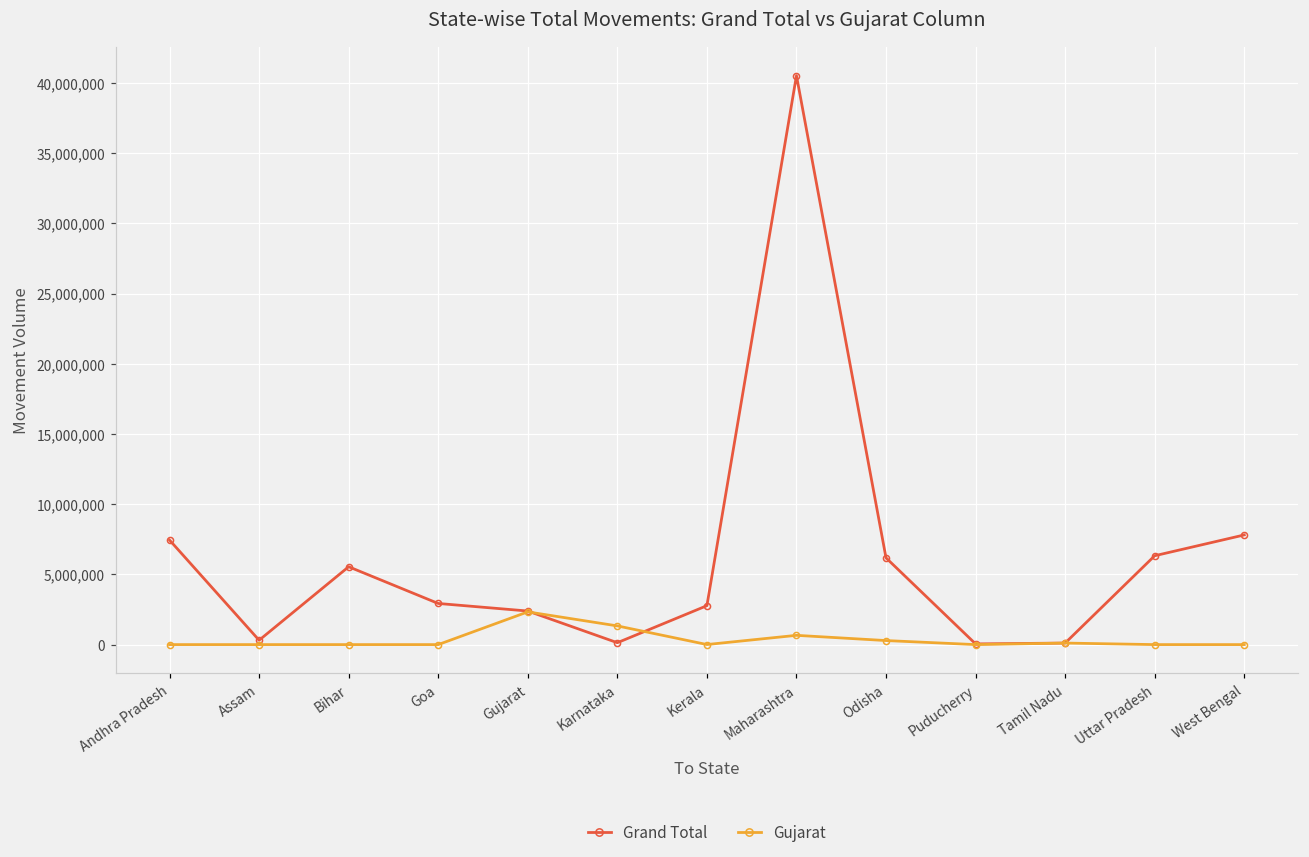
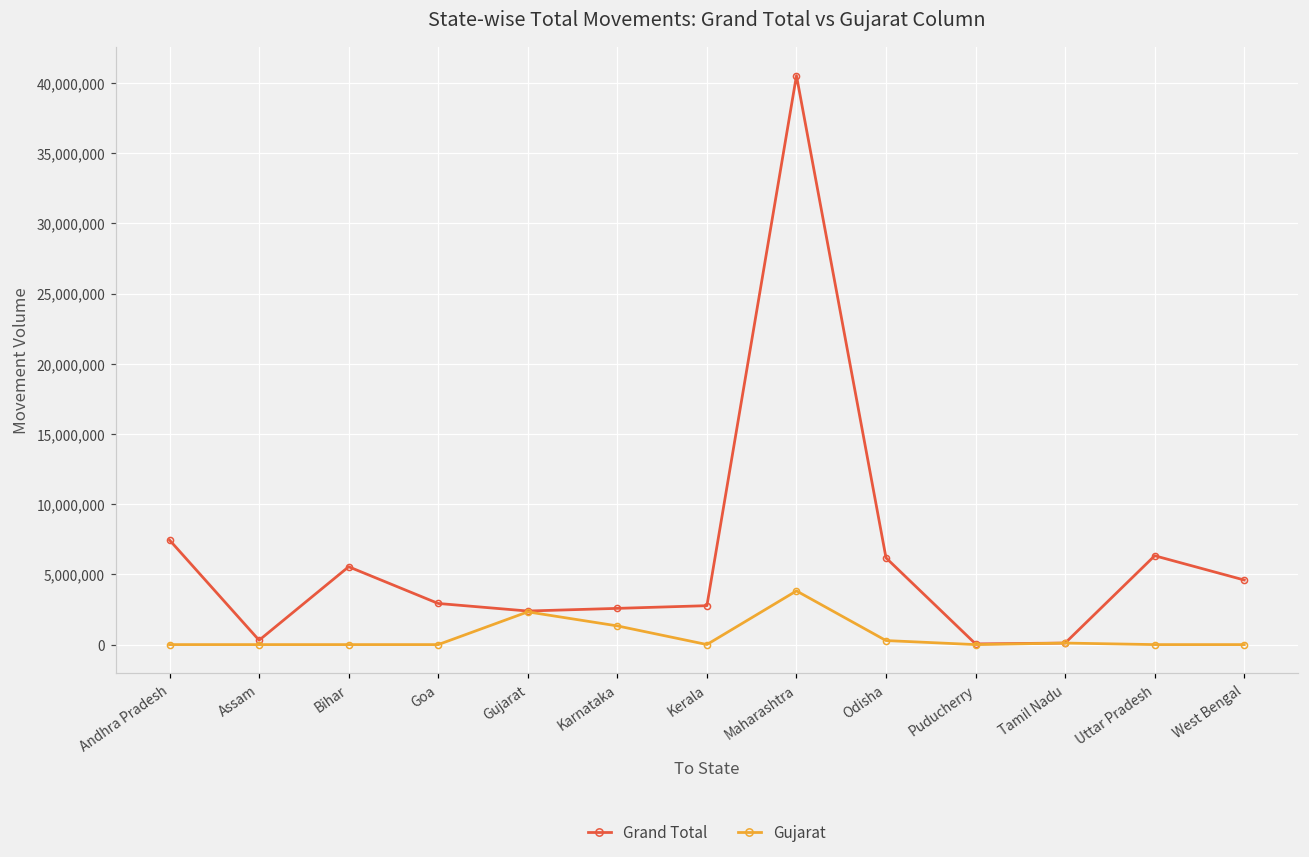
Grand Total, Karnataka: 100,000 -> 2,600,000
Gujarat, Maharashtra: 700,000 -> 3,800,000
Grand Total, West Bengal: 7,800,000 -> 4,600,000
